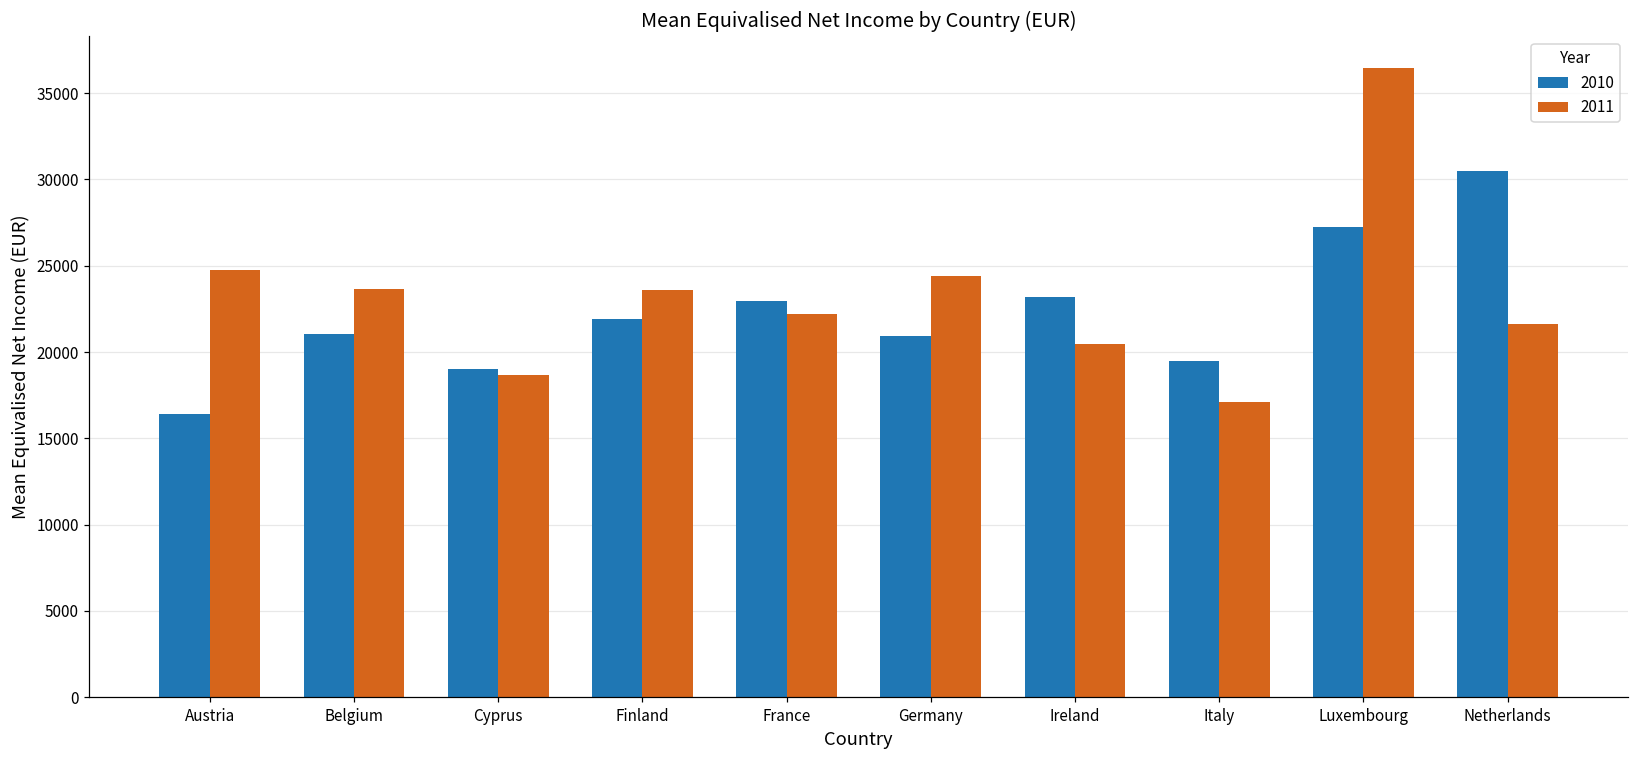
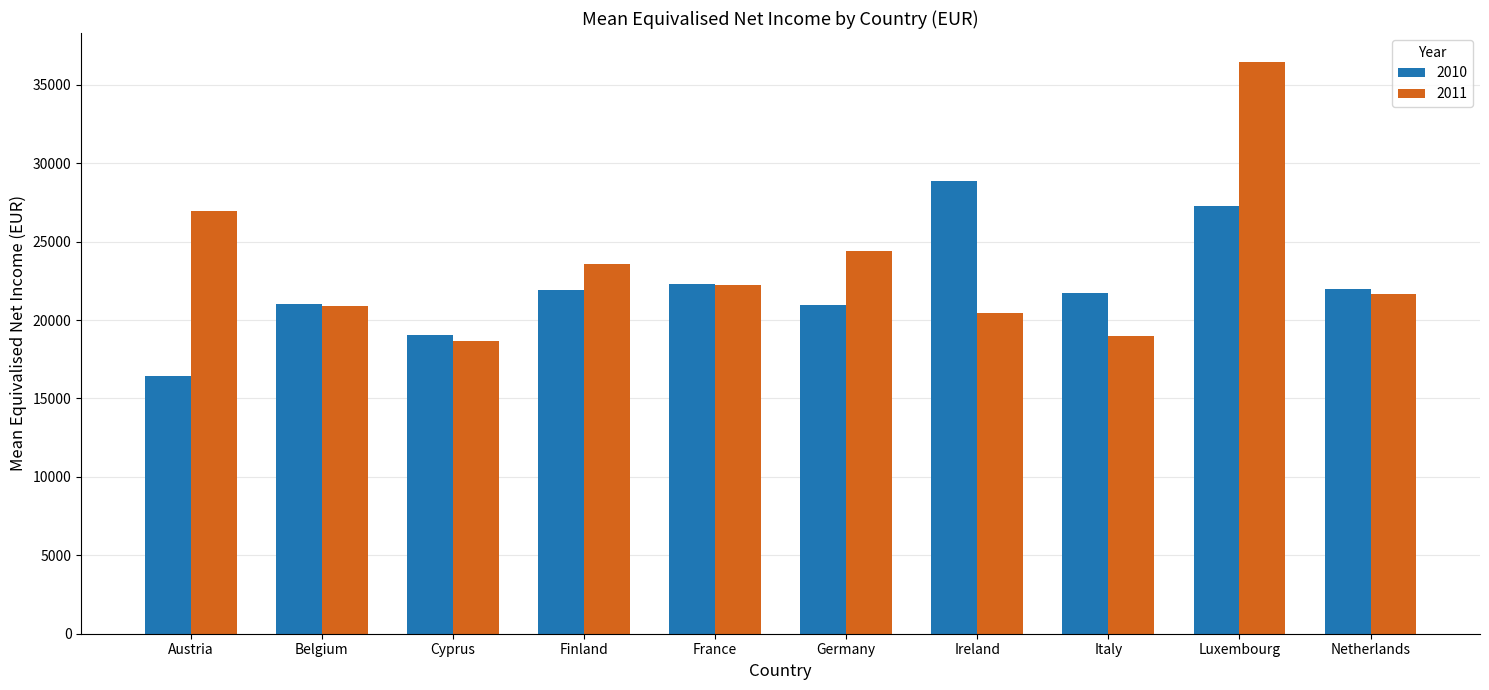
2011, Austria: 24700 -> 26900
2011, Belgium: 23600 -> 20900
2010, France: 23000 -> 22300
2010, Ireland: 23200 -> 28800
2010, Italy: 19500 -> 21700
2011, Italy: 17100 -> 19000
2010, Netherlands: 30500 -> 22000
